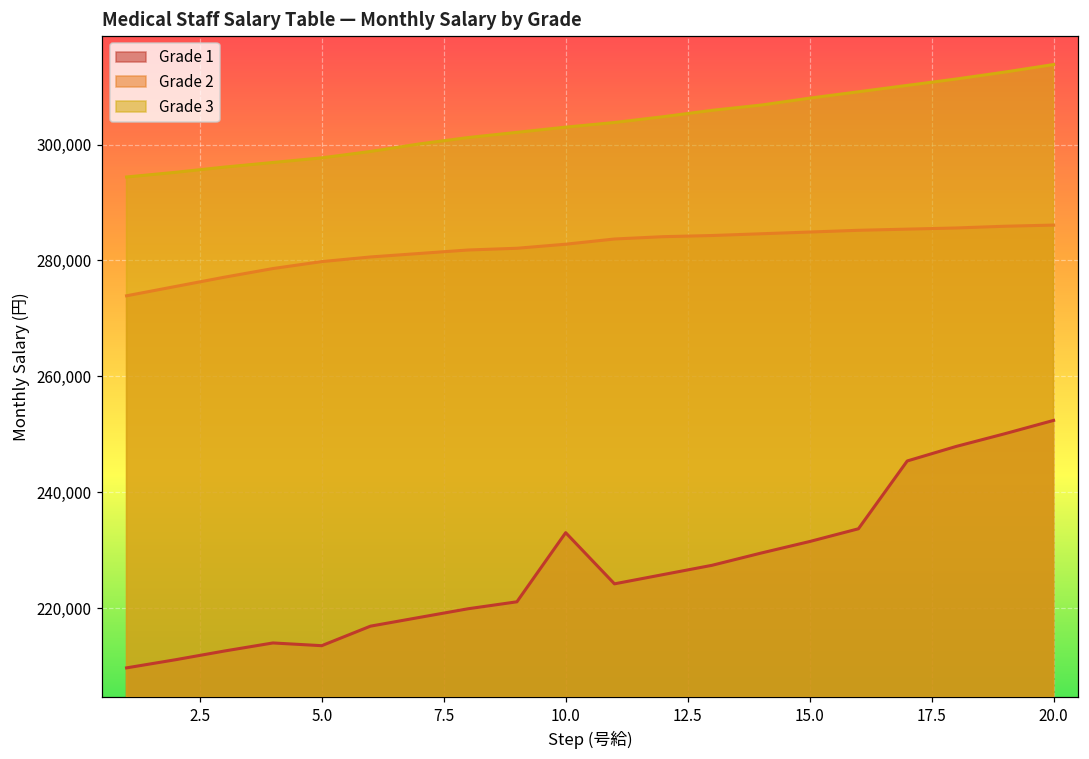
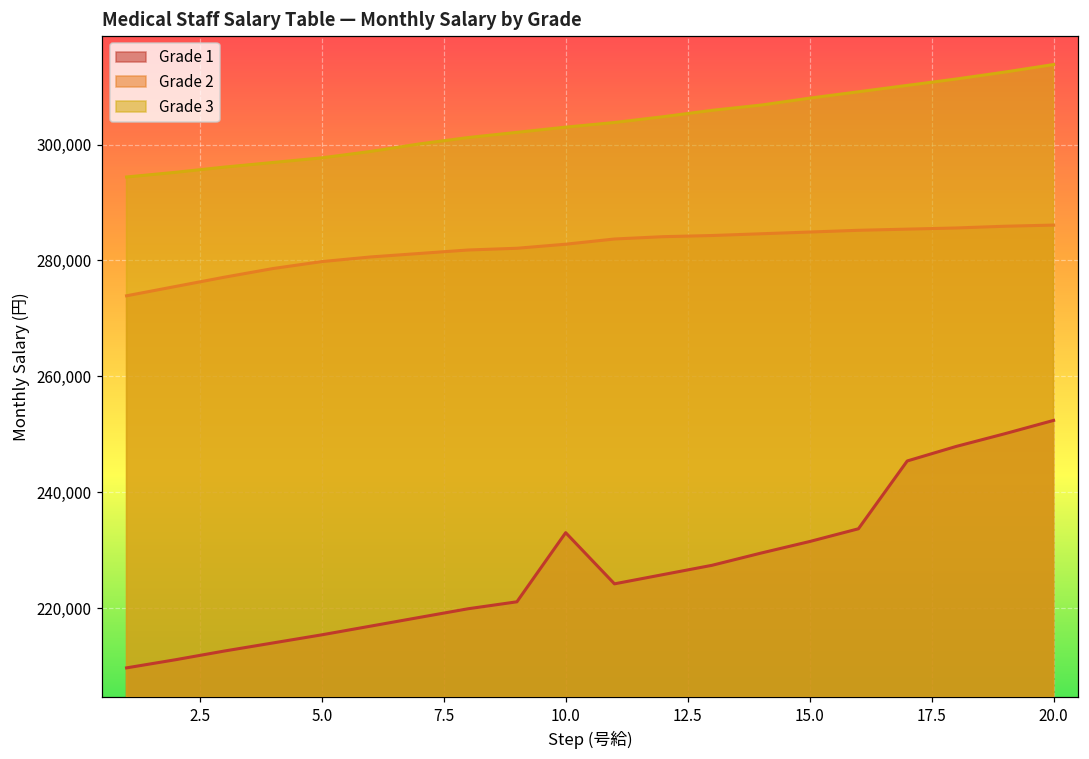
Grade 1, 5.0: 214,000 -> 215,000
